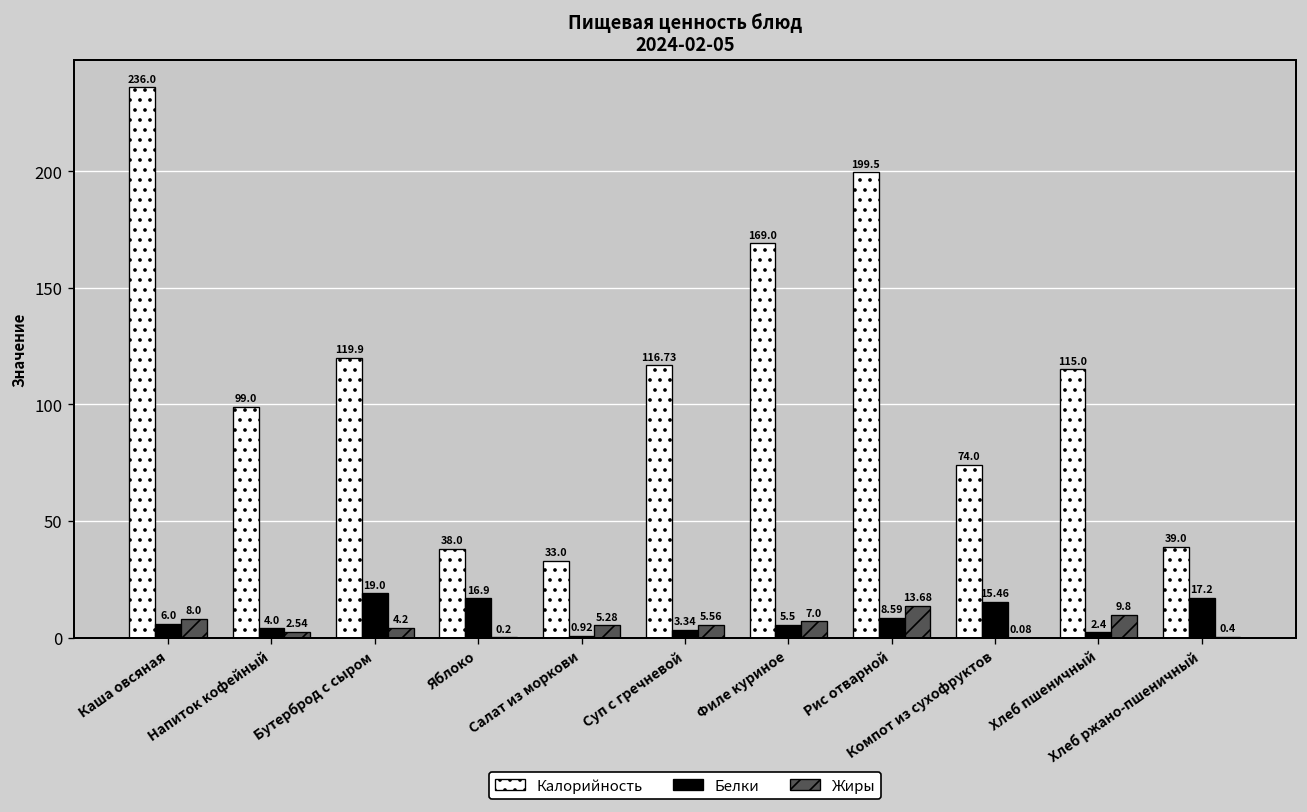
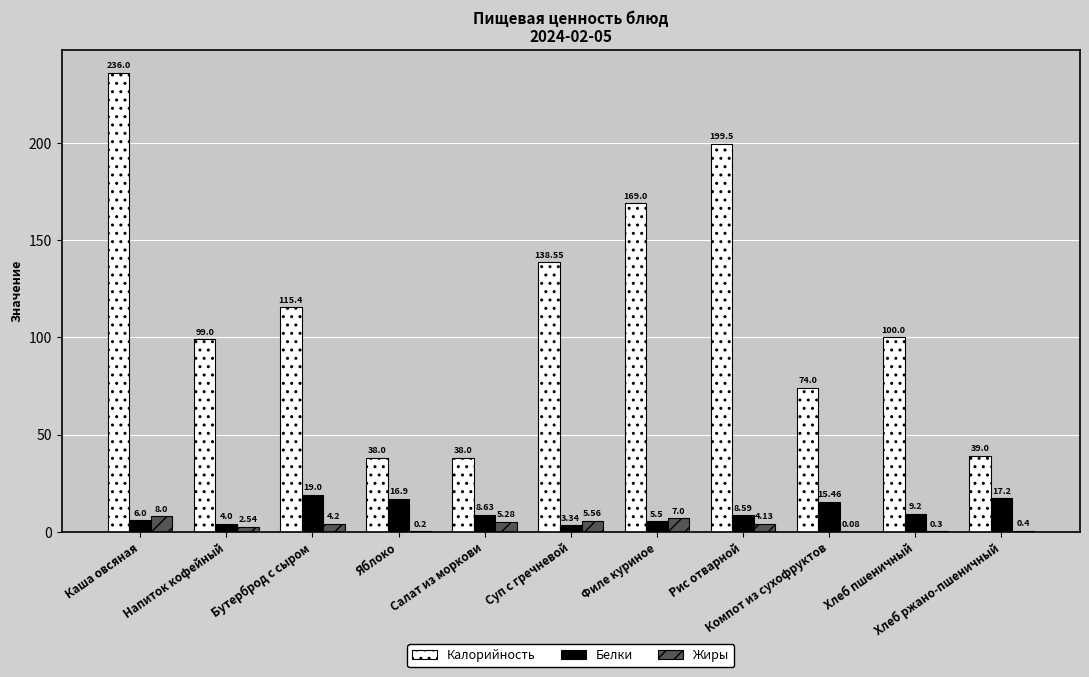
Калорийность, Бутерброд с сыром: 119.9 -> 115.4
Калорийность, Салат из моркови: 33.0 -> 38.0
Белки, Салат из моркови: 0.92 -> 8.63
Калорийность, Суп с гречневой: 116.73 -> 138.55
Жиры, Рис отварной: 13.68 -> 4.13
Калорийность, Хлеб пшеничный: 115.0 -> 100.0
Белки, Хлеб пшеничный: 2.4 -> 9.2
Жиры, Хлеб пшеничный: 9.8 -> 0.3
